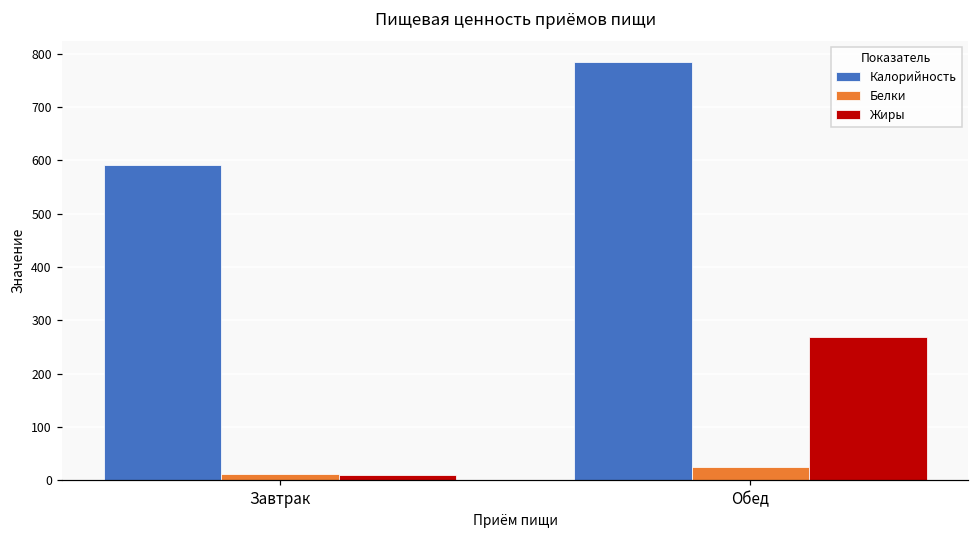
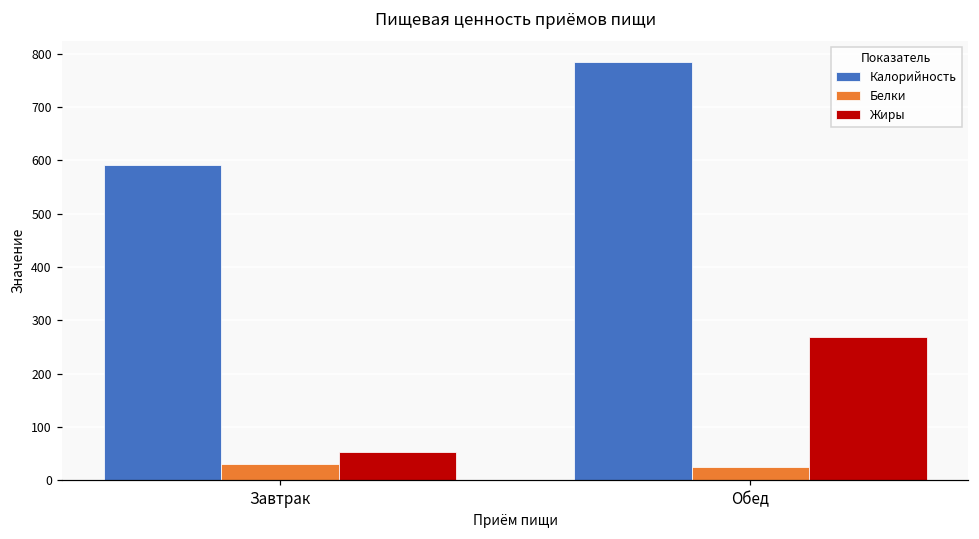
Белки, Завтрак: 10 -> 30
Жиры, Завтрак: 10 -> 50
